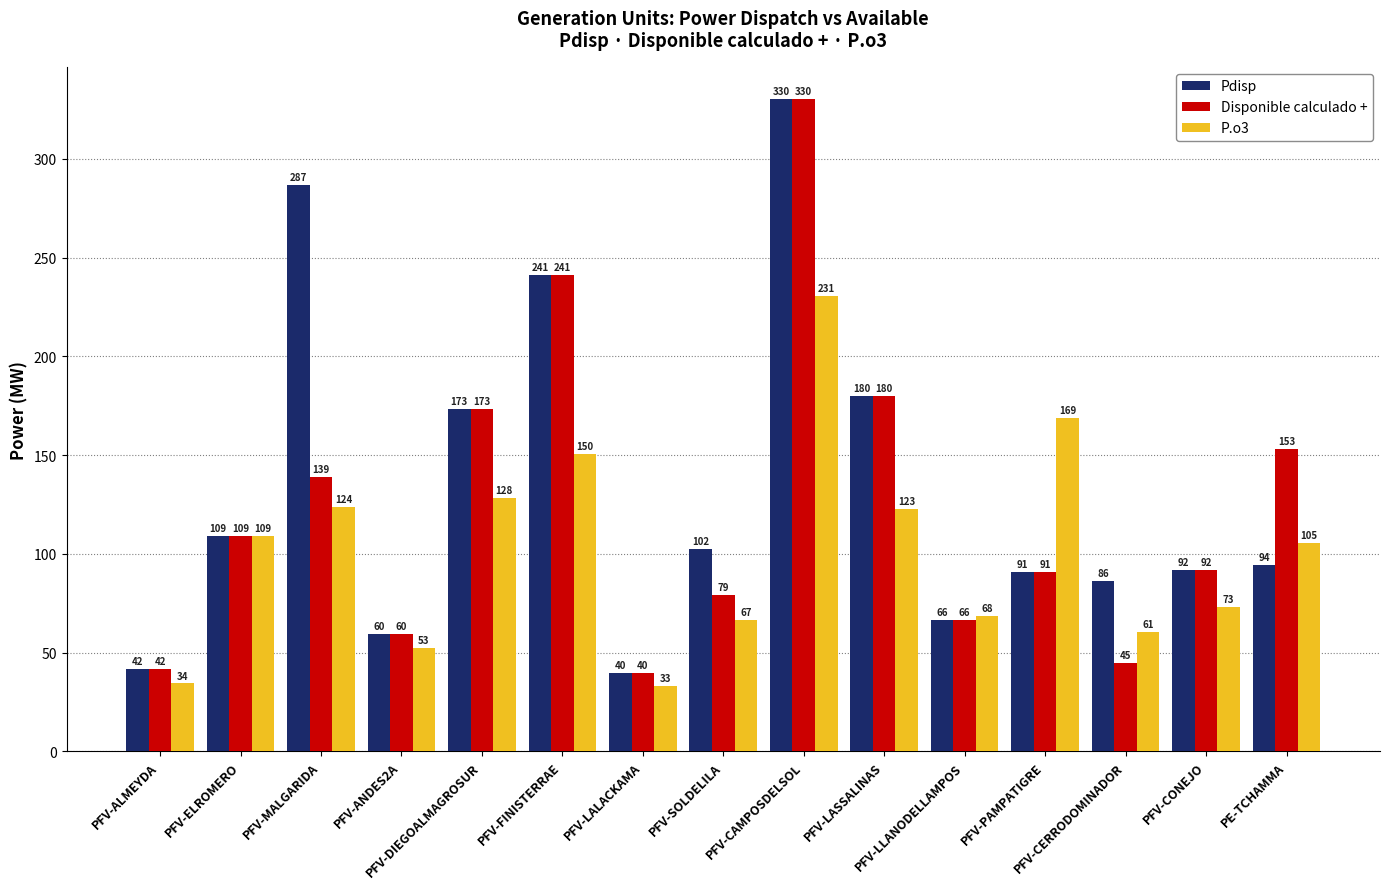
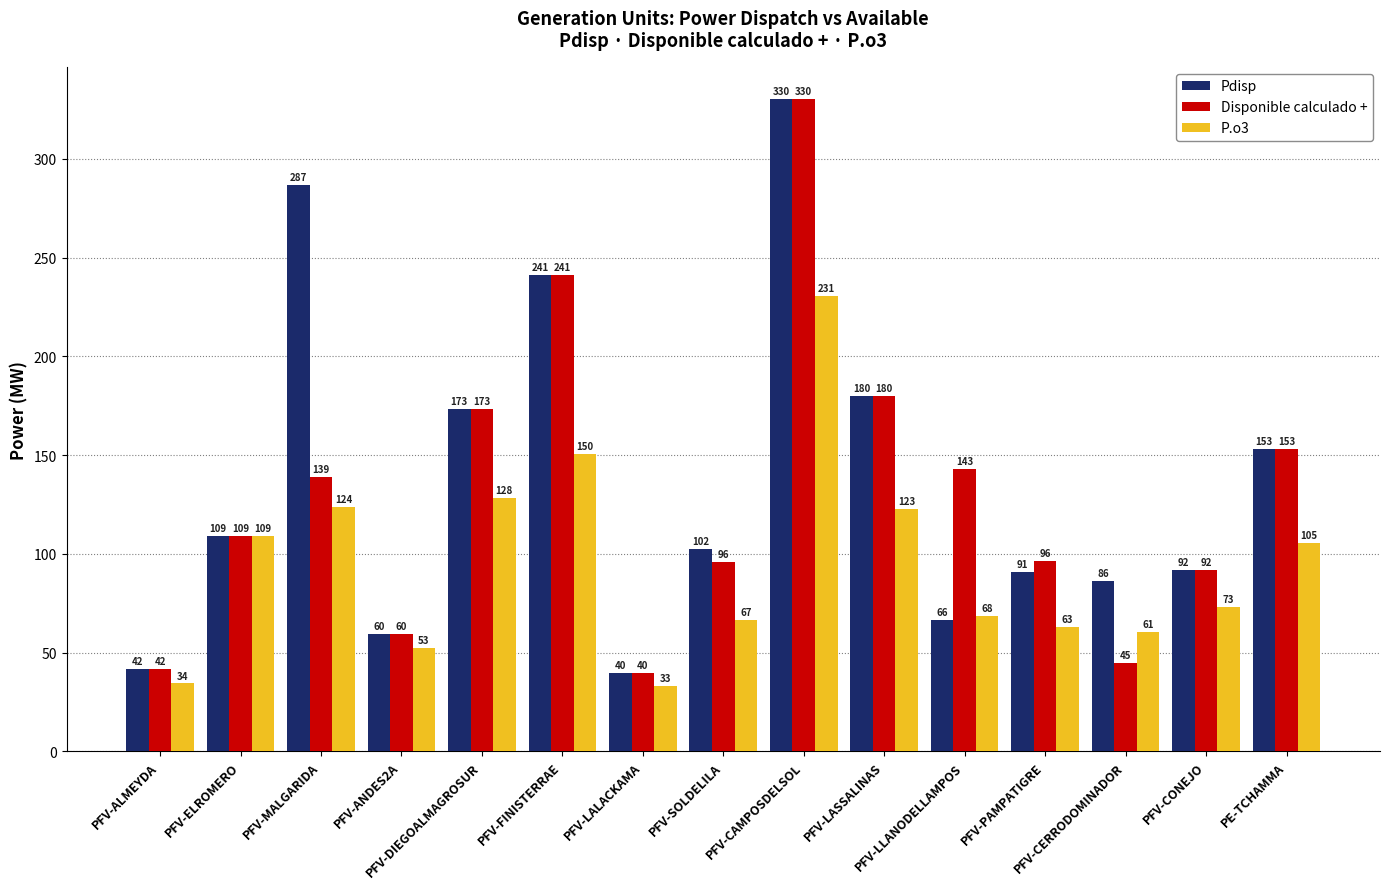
Disponible calculado +, PFV-SOLDELILA: 79 -> 96
Disponible calculado +, PFV-LLANODELLAMPOS: 66 -> 143
Disponible calculado +, PFV-PAMPATIGRE: 91 -> 96
P.o3, PFV-PAMPATIGRE: 169 -> 63
Pdisp, PE-TCHAMMA: 94 -> 153
